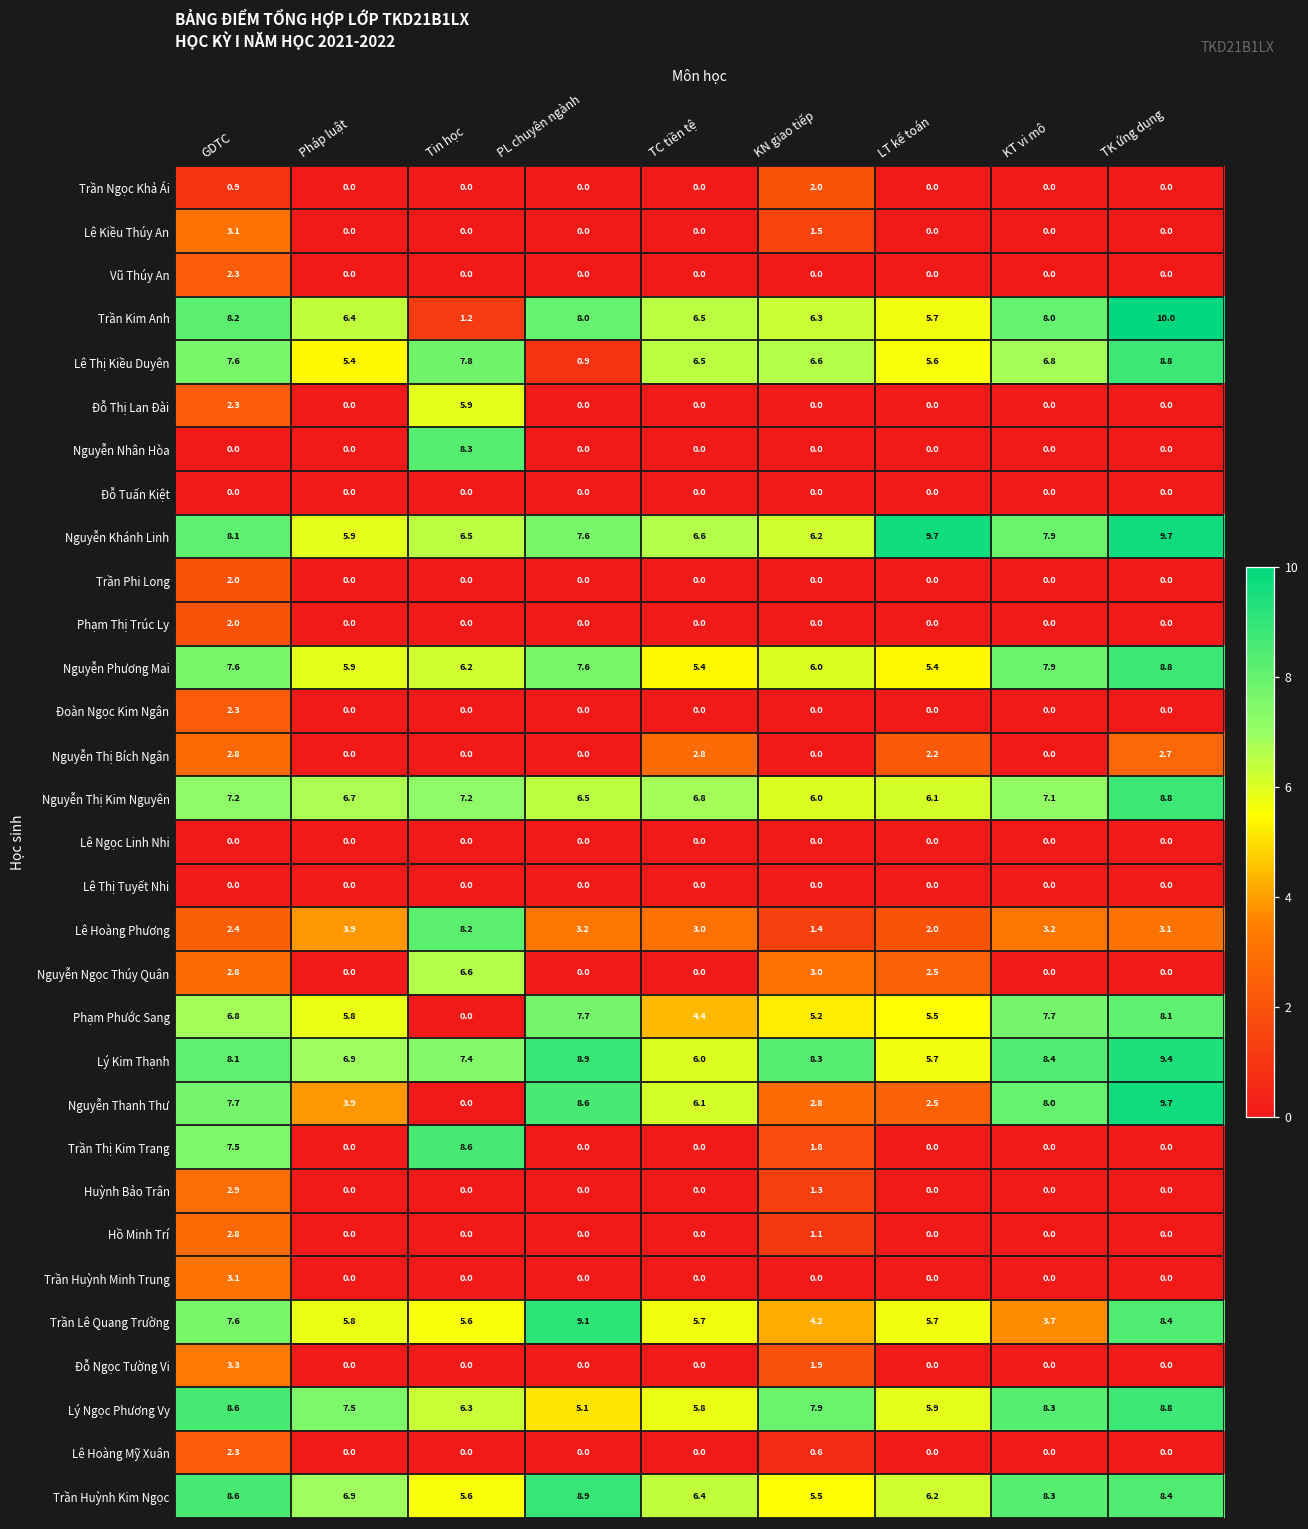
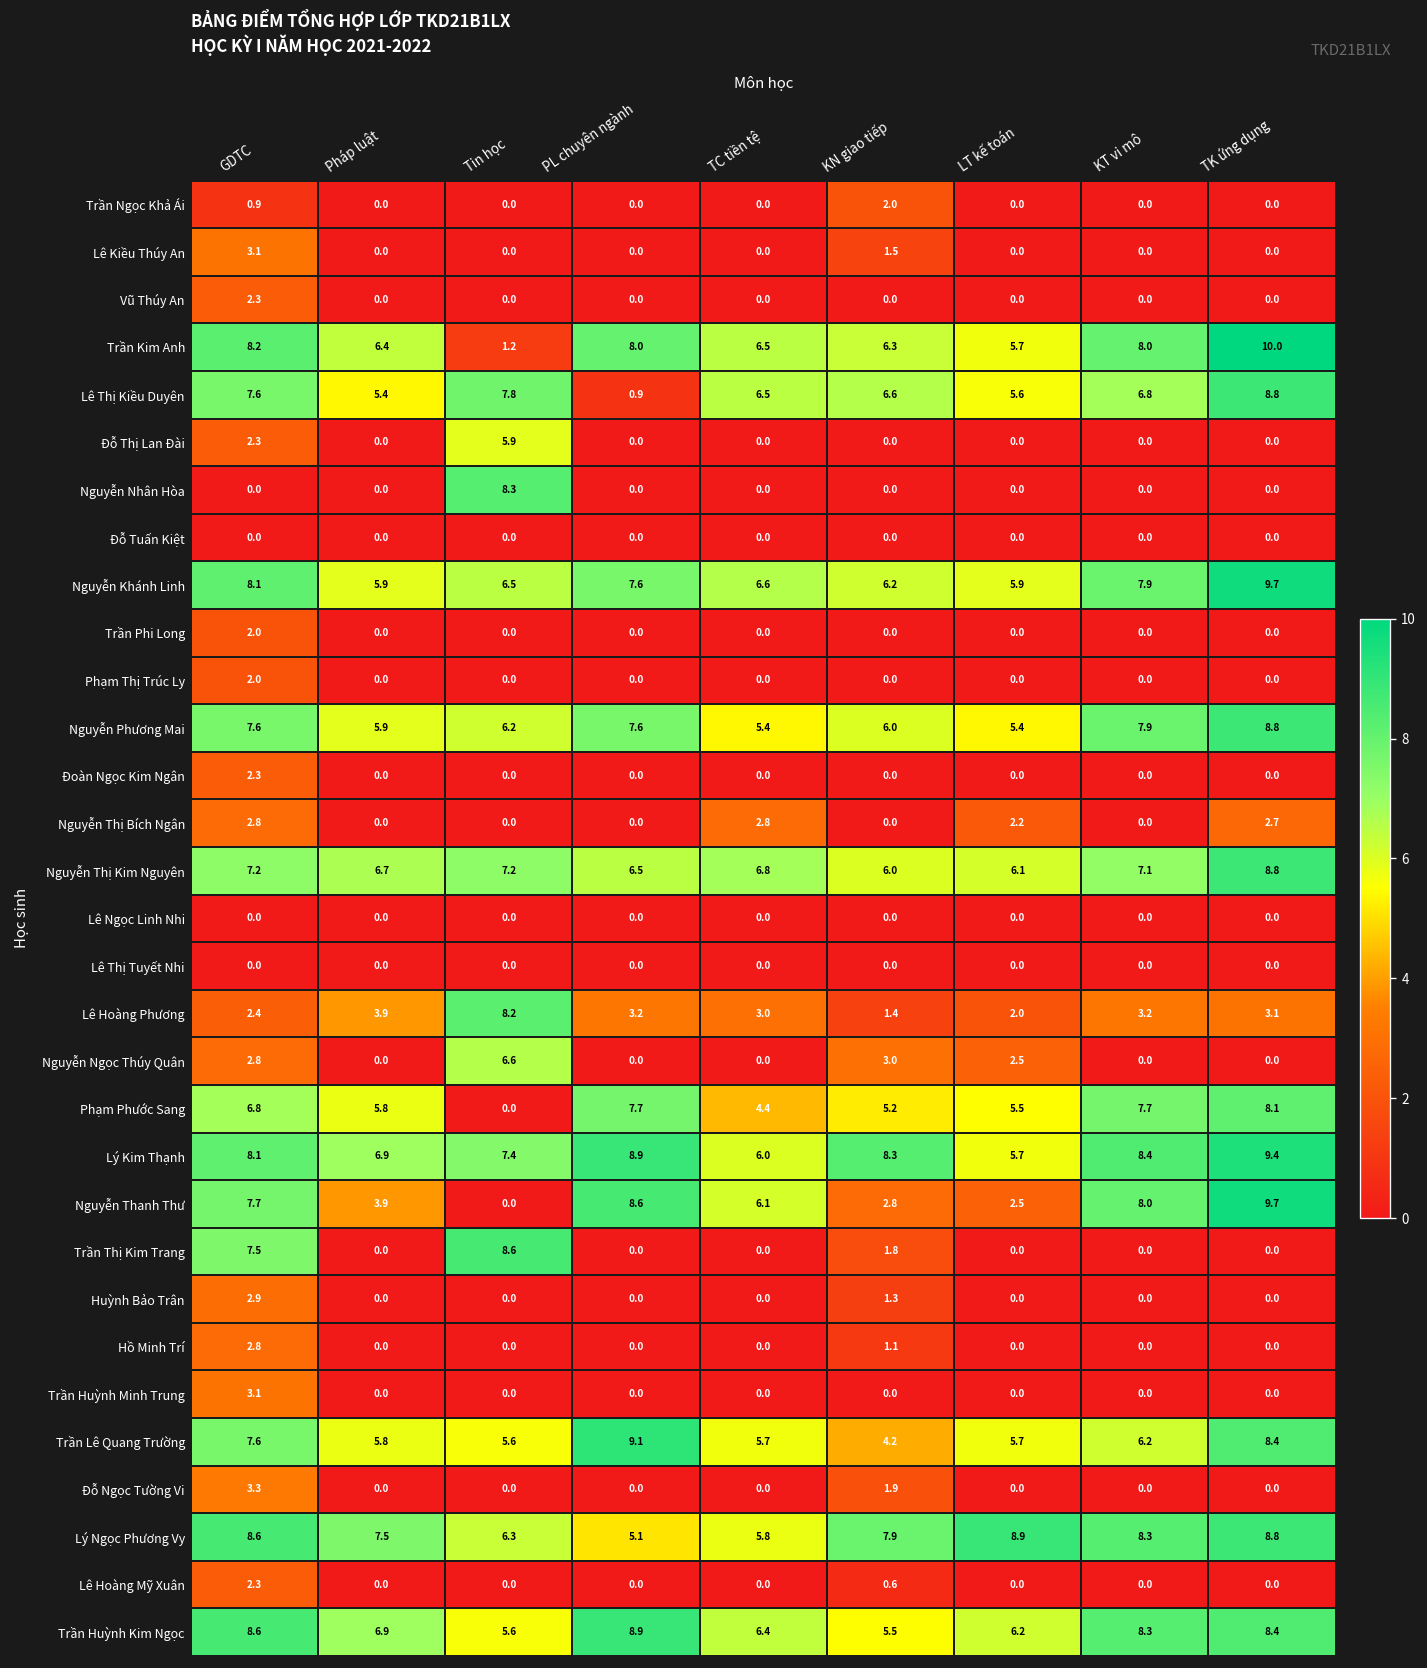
Nguyễn Khánh Linh, LT kế toán: 9.7 -> 5.9
Trần Lê Quang Trường, KT vi mô: 3.7 -> 6.2
Lý Ngọc Phương Vy, LT kế toán: 5.9 -> 8.9
